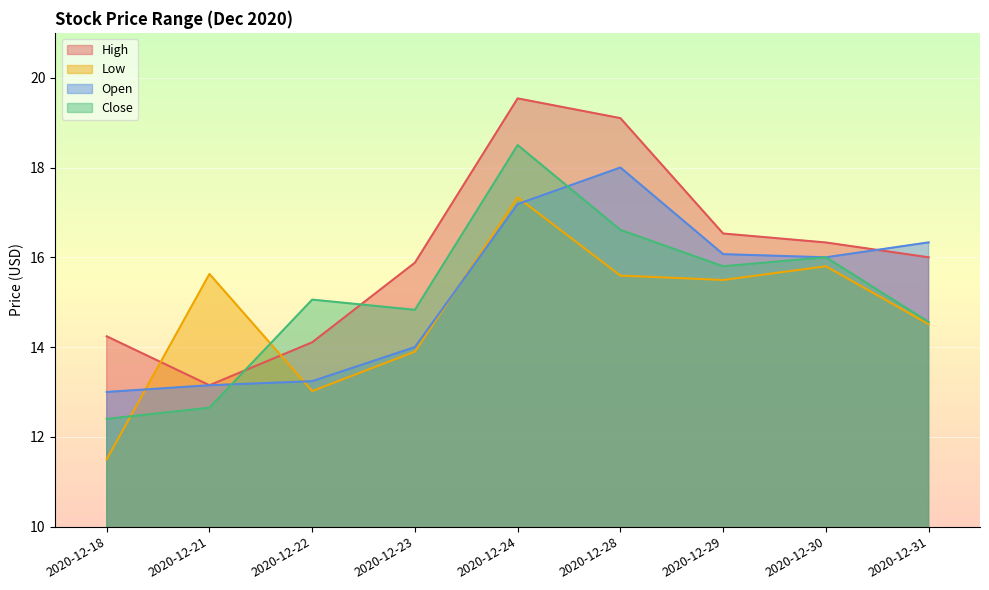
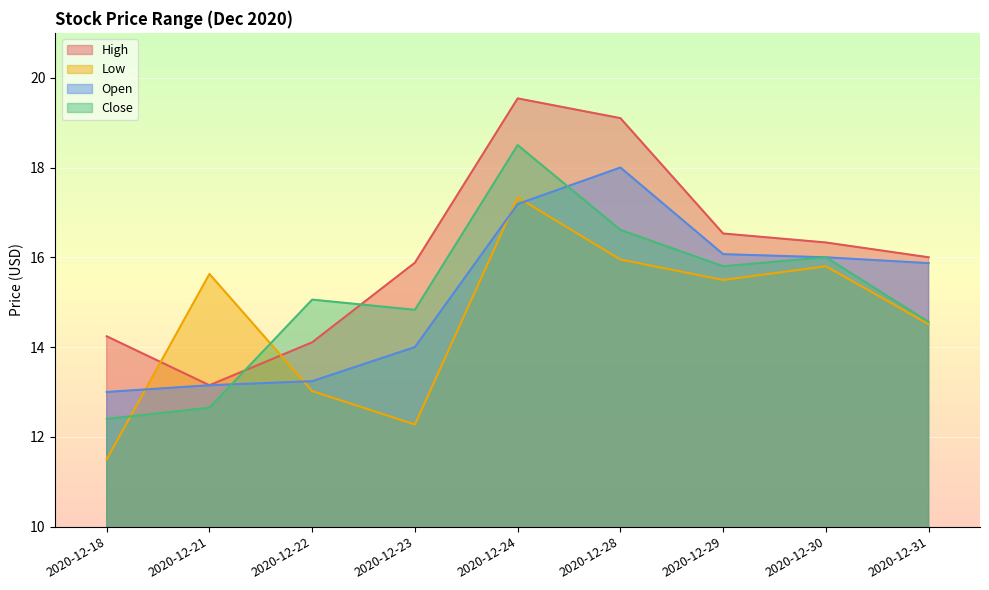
Low, 2020-12-23: 13.9 -> 12.3
Low, 2020-12-28: 15.6 -> 15.9
Open, 2020-12-31: 16.3 -> 15.9
